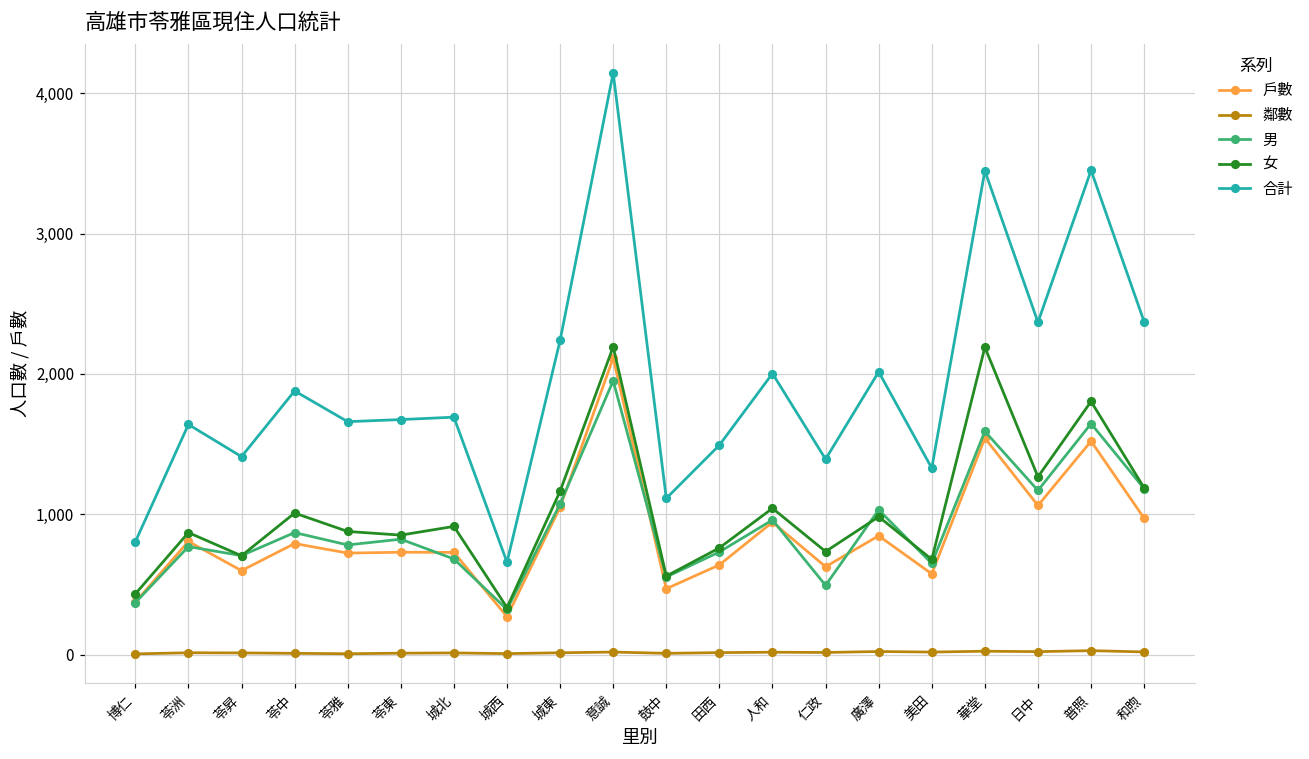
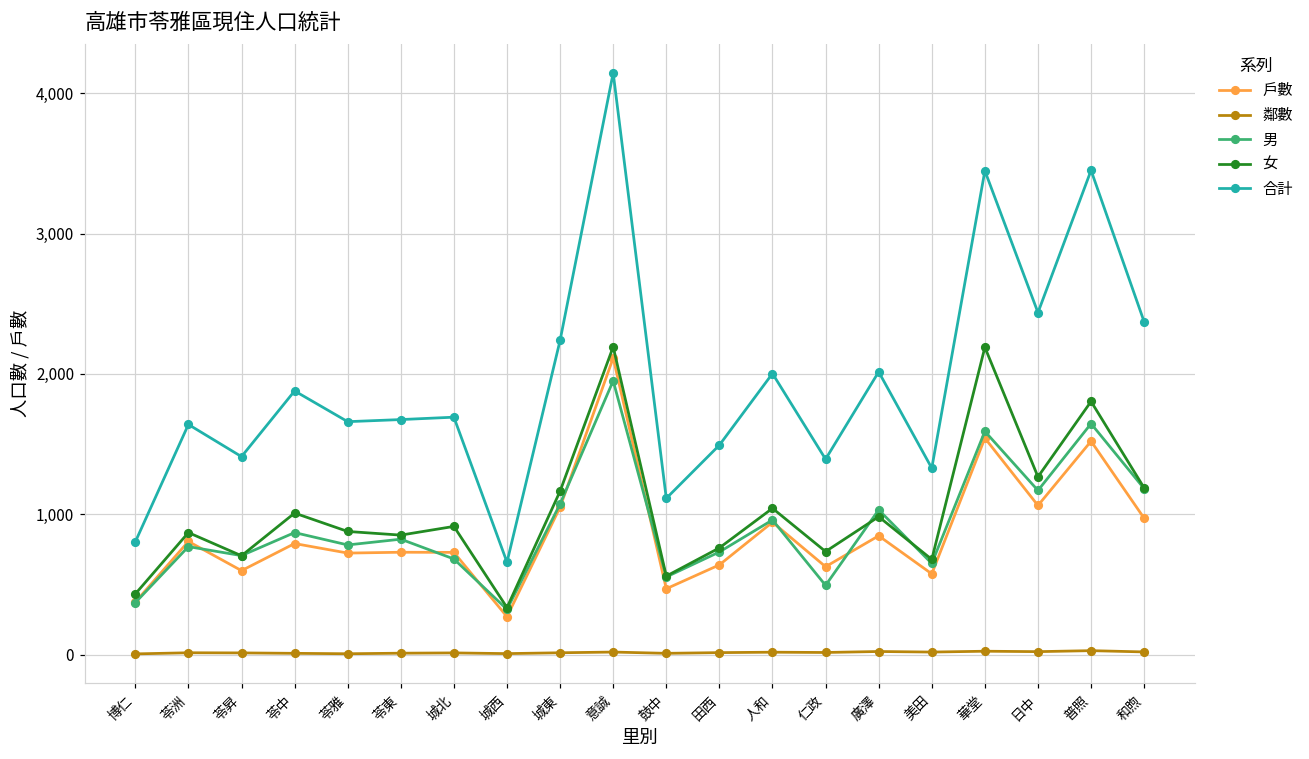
合計, 日中: 2,370 -> 2,440
